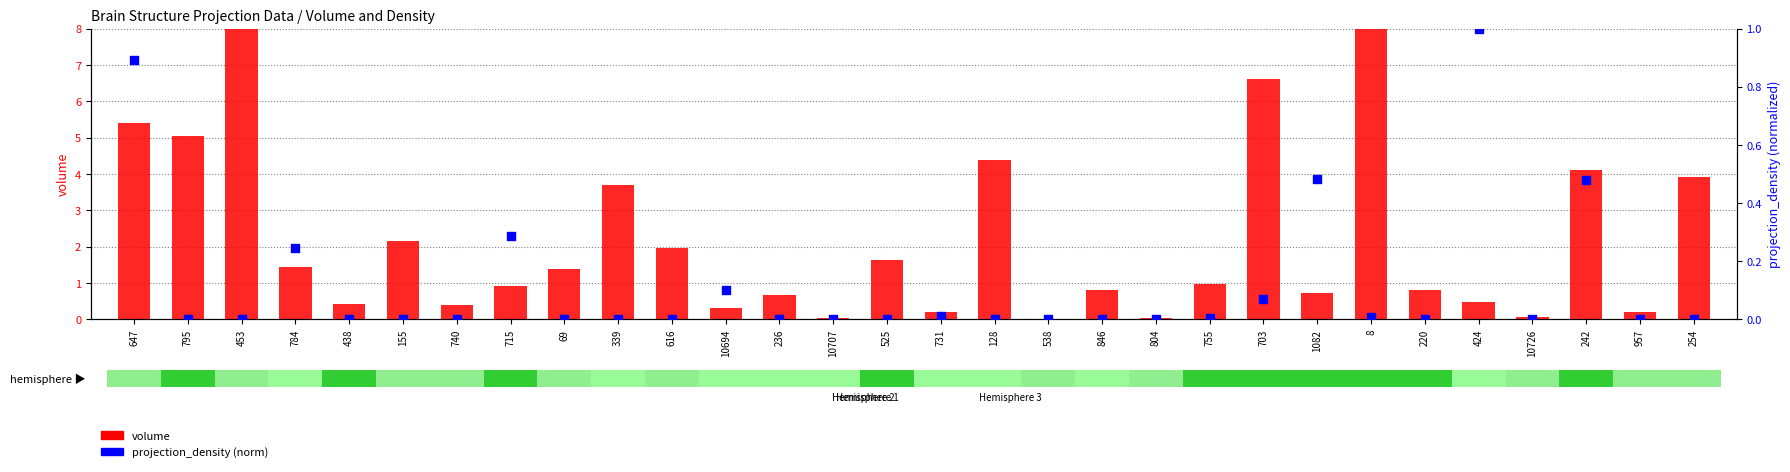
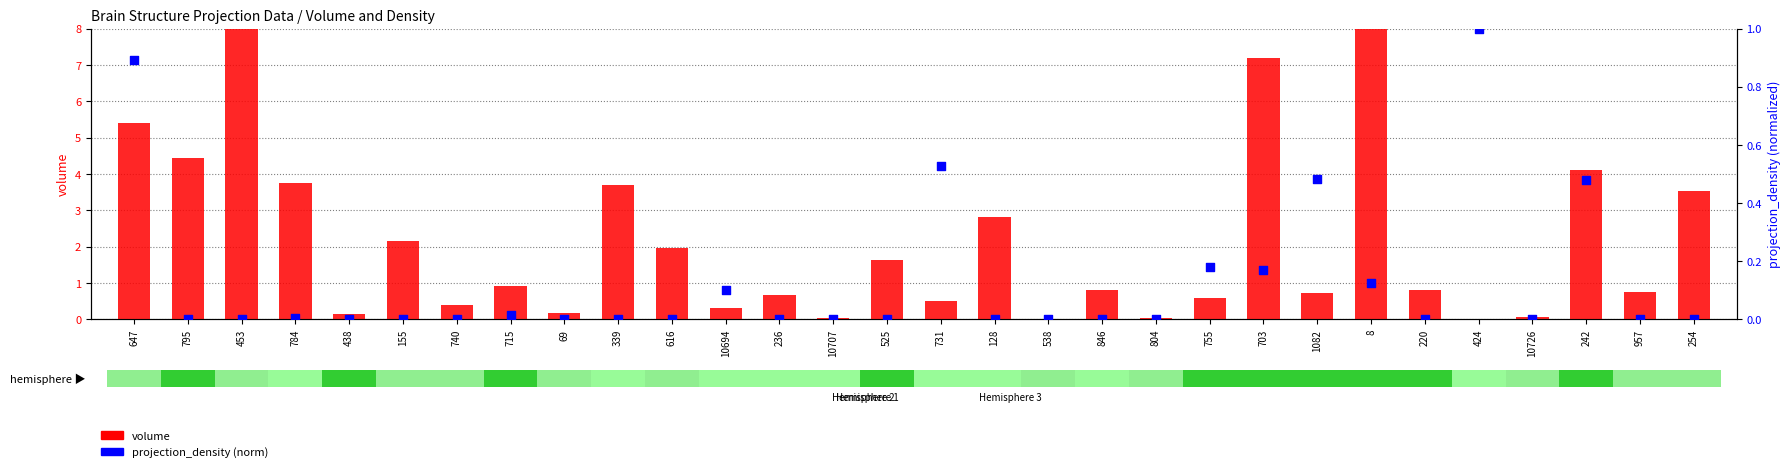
volume, 795: 5.0 -> 4.4
volume, 784: 1.4 -> 3.7
volume, 438: 0.4 -> 0.1
volume, 69: 1.4 -> 0.2
volume, 731: 0.2 -> 0.5
volume, 128: 4.4 -> 2.8
volume, 755: 1.0 -> 0.6
volume, 703: 6.6 -> 7.2
volume, 424: 0.5 -> 0.0
volume, 957: 0.2 -> 0.8
volume, 254: 3.9 -> 3.5
projection_density (norm), 784: 0.25 -> 0.01
projection_density (norm), 715: 0.29 -> 0.01
projection_density (norm), 731: 0.01 -> 0.53
projection_density (norm), 755: 0.00 -> 0.18
projection_density (norm), 703: 0.07 -> 0.17
projection_density (norm), 8: 0.01 -> 0.12
